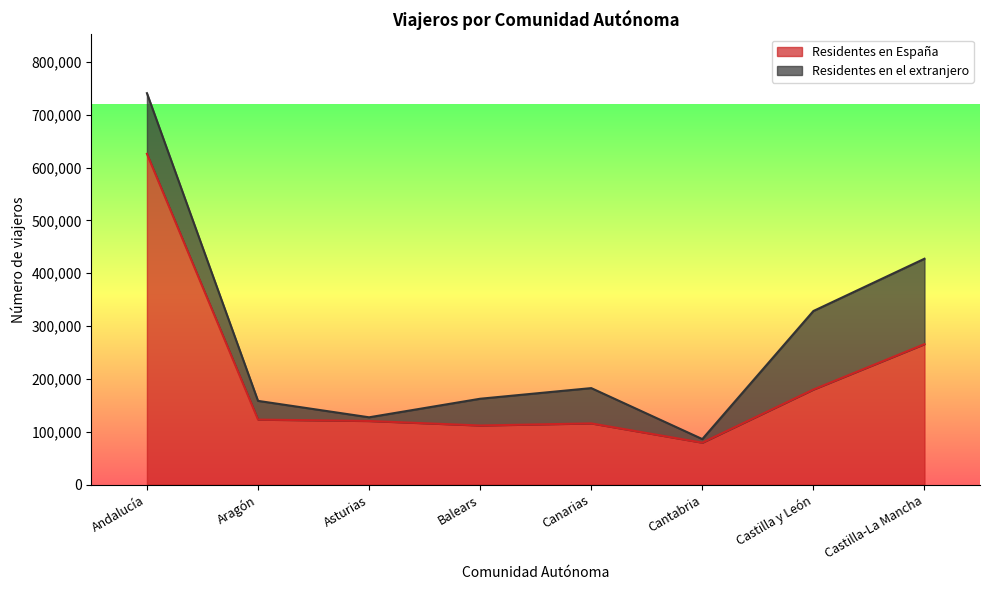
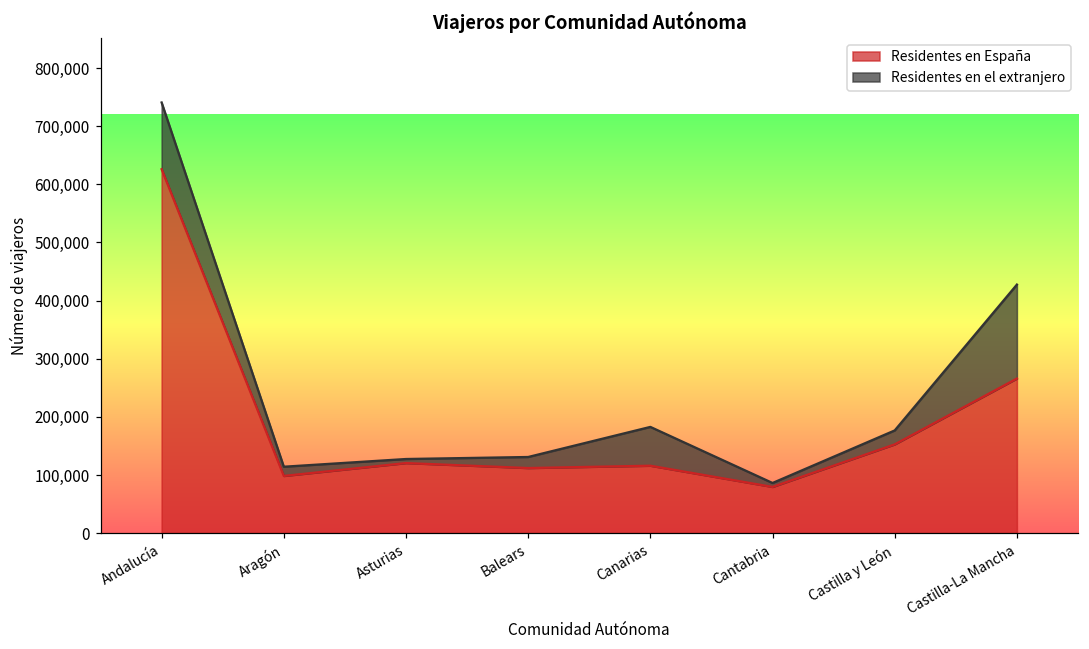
Residentes en España, Aragón: 120,000 -> 100,000
Residentes en el extranjero, Aragón: 40,000 -> 20,000
Residentes en el extranjero, Balears: 50,000 -> 20,000
Residentes en España, Castilla y León: 180,000 -> 150,000
Residentes en el extranjero, Castilla y León: 150,000 -> 20,000
